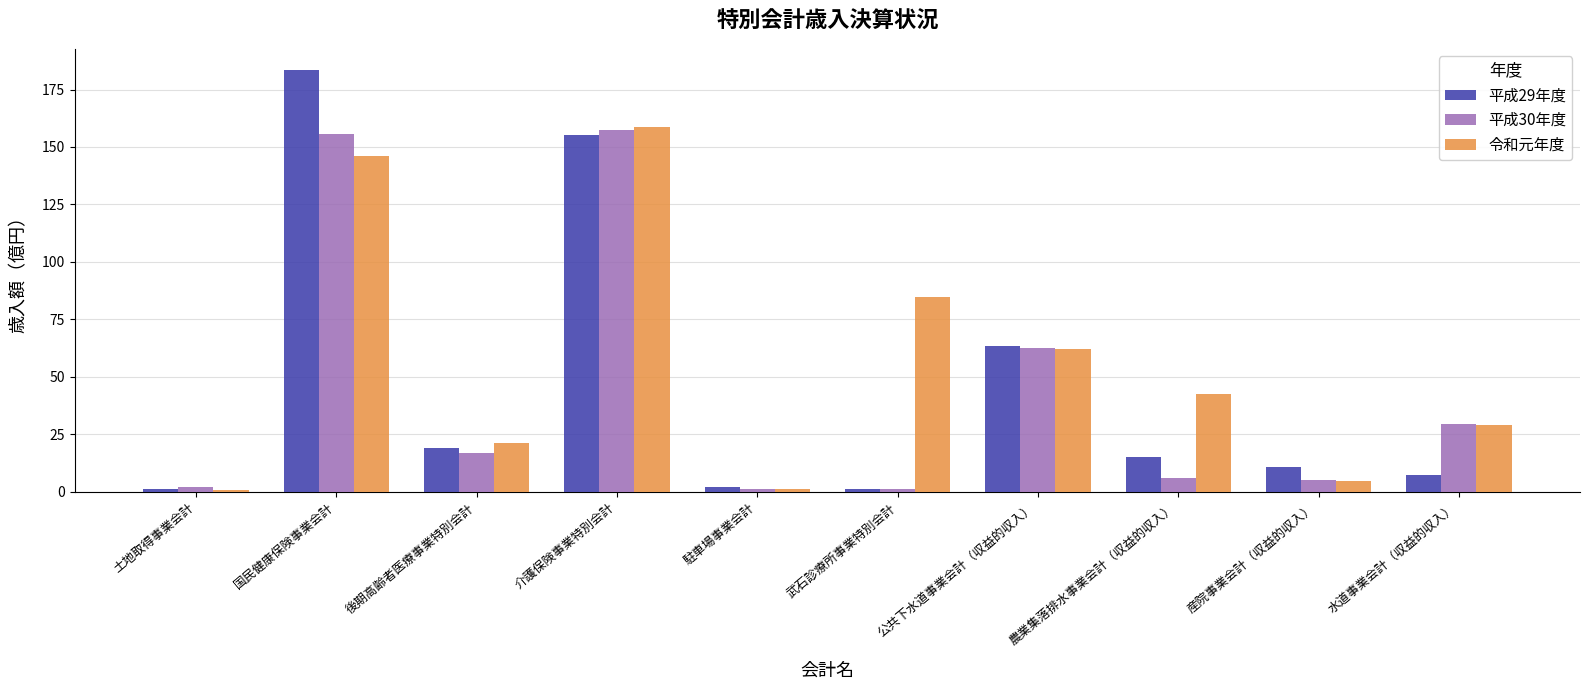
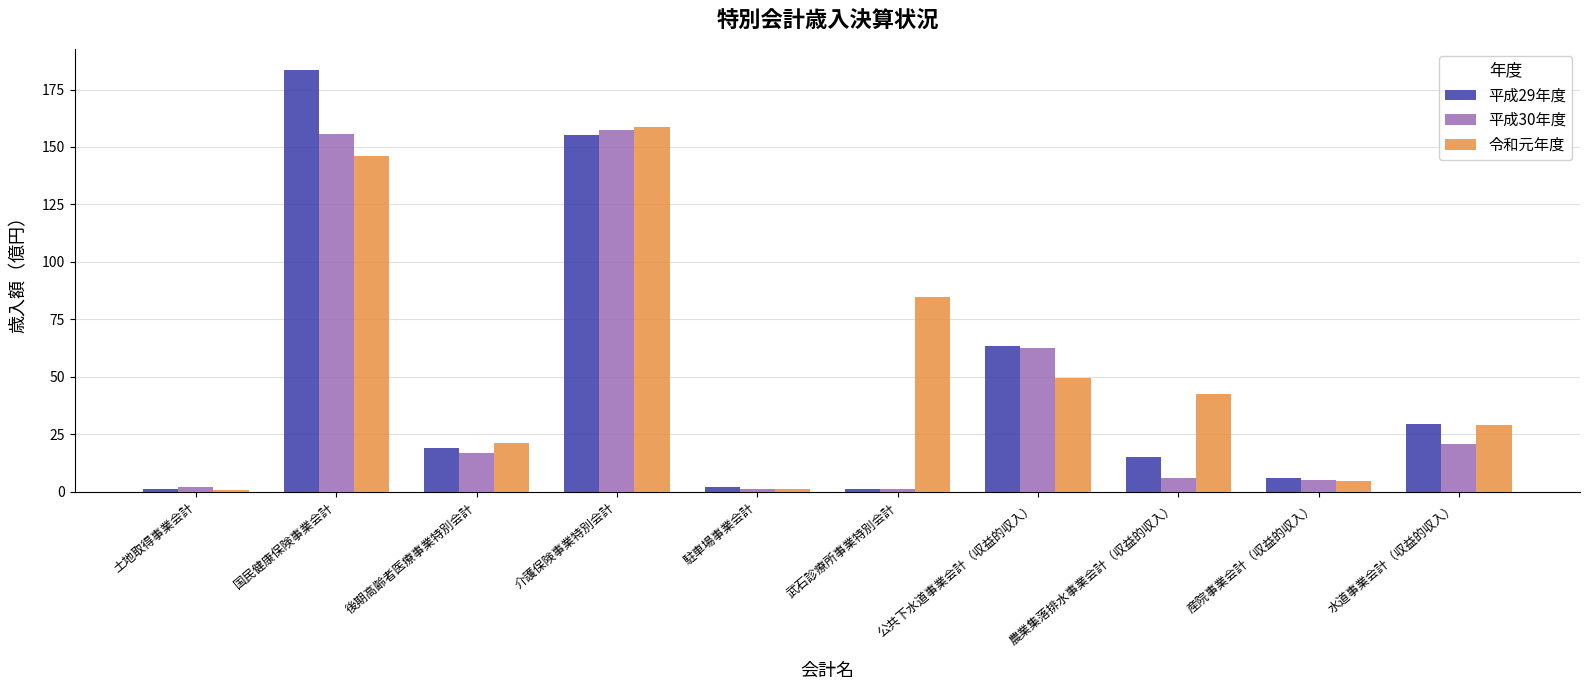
令和元年度, 公共下水道事業会計（収益的収入）: 62 -> 49
平成29年度, 産院事業会計（収益的収入）: 11 -> 6
平成29年度, 水道事業会計（収益的収入）: 7 -> 29
平成30年度, 水道事業会計（収益的収入）: 29 -> 21
